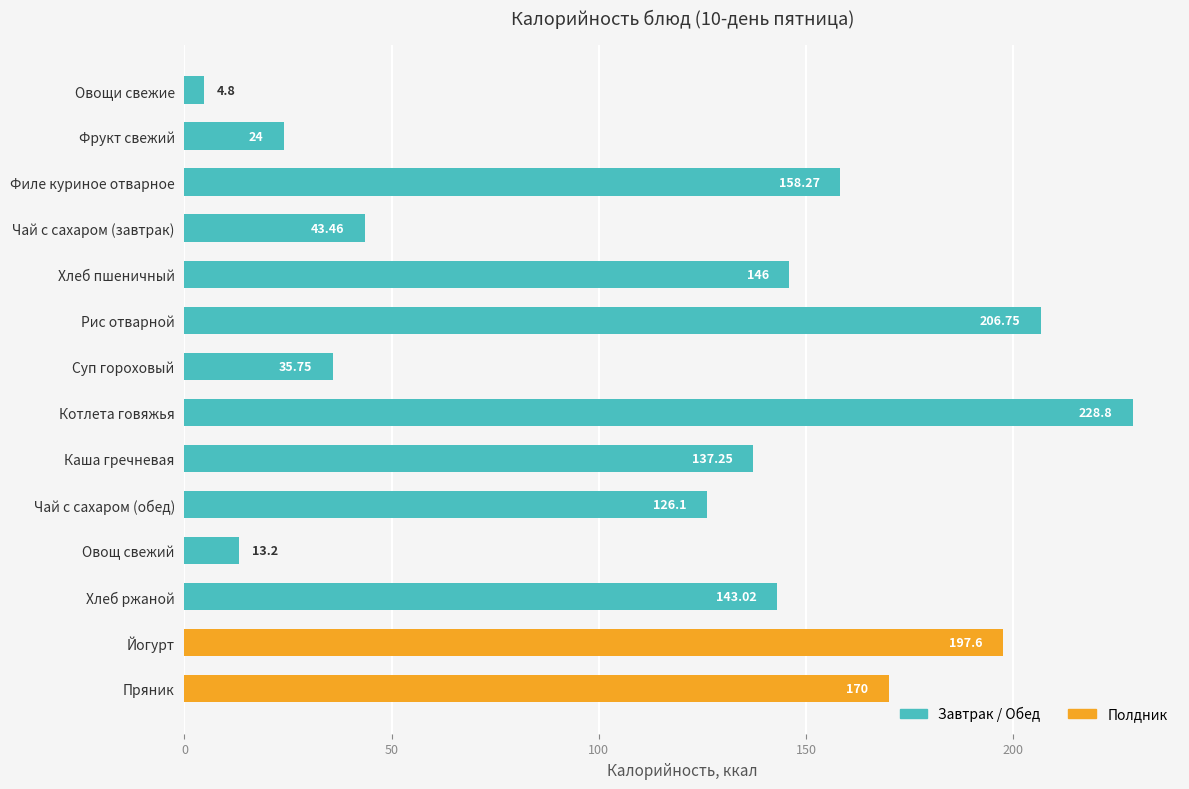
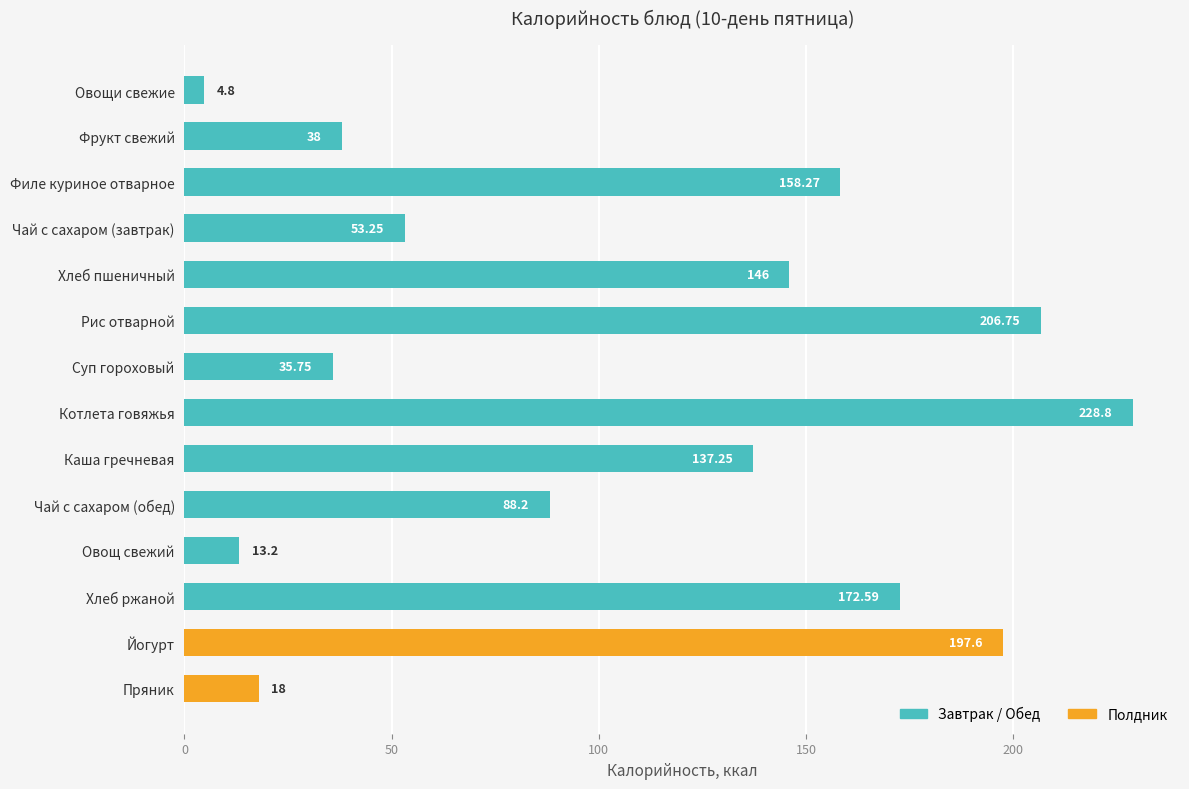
Фрукт свежий: 24 -> 38
Чай с сахаром (завтрак): 43.46 -> 53.25
Чай с сахаром (обед): 126.1 -> 88.2
Хлеб ржаной: 143.02 -> 172.59
Пряник: 170 -> 18
